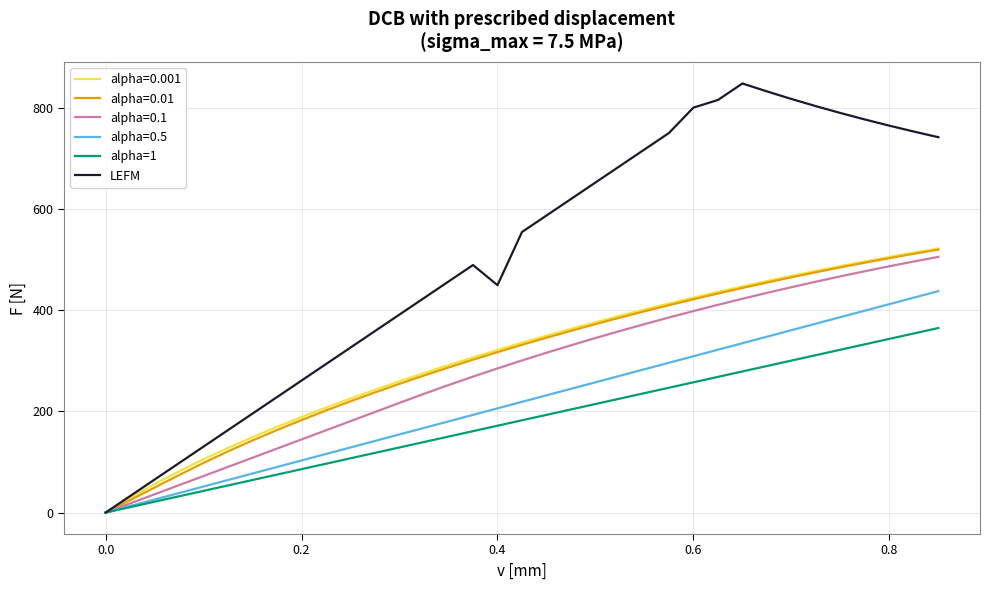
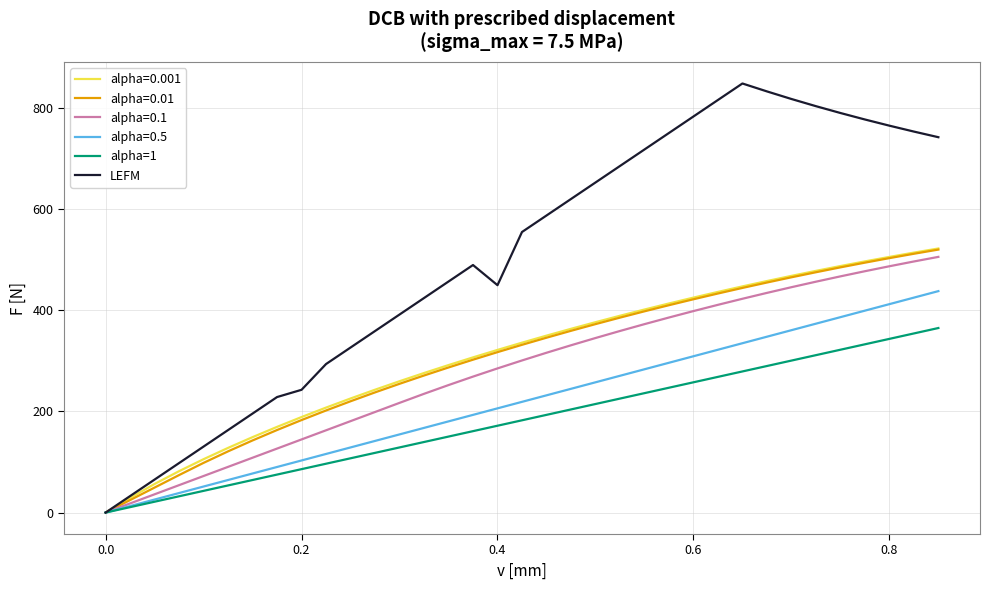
LEFM, 0.2: 260 -> 240
LEFM, 0.6: 800 -> 780
